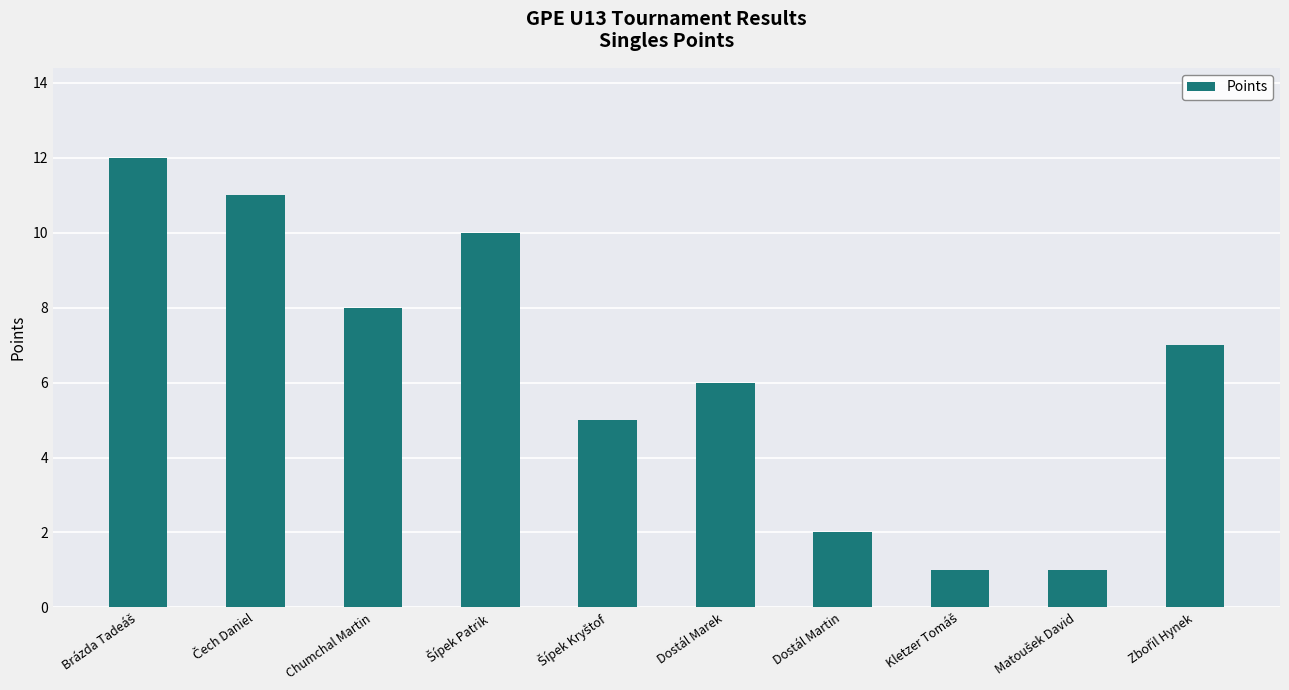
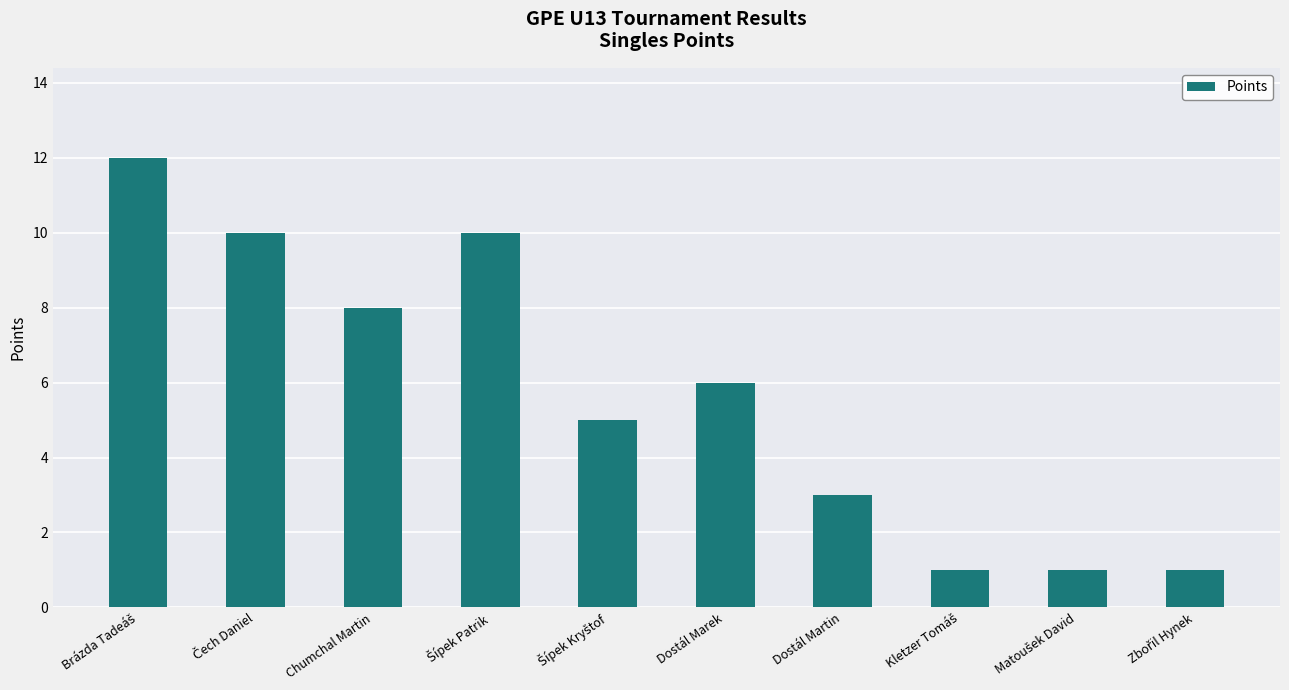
Čech Daniel: 11 -> 10
Dostál Martin: 2 -> 3
Zbořil Hynek: 7 -> 1
